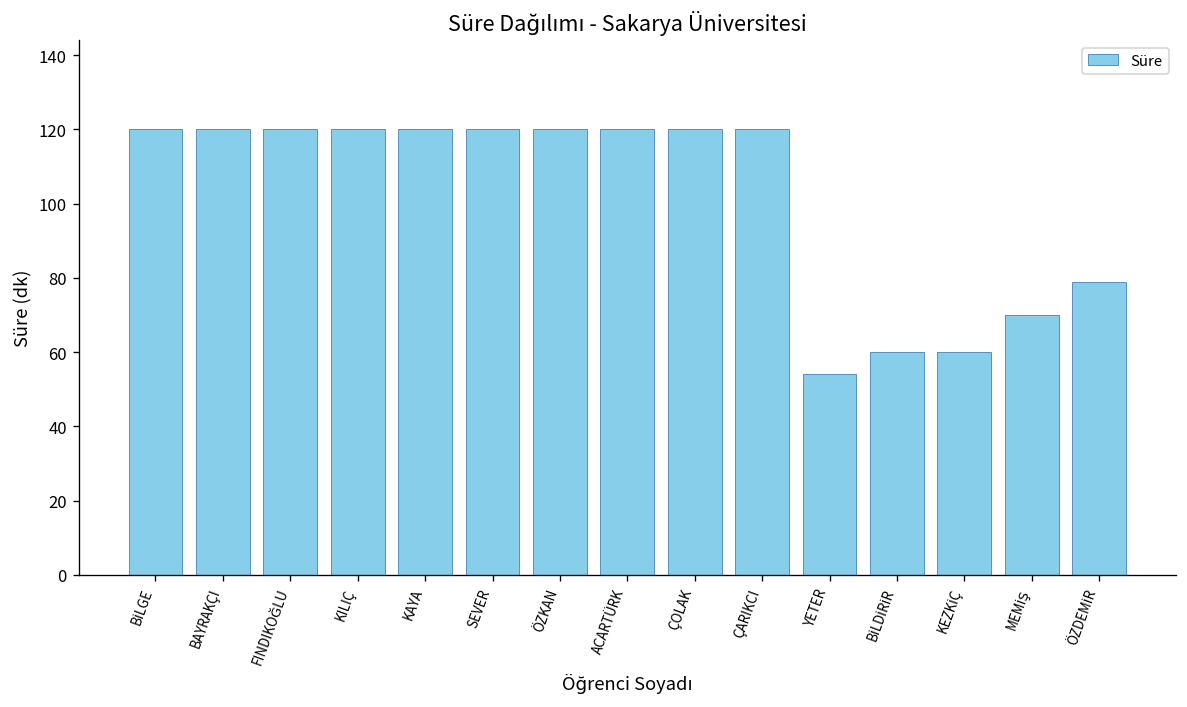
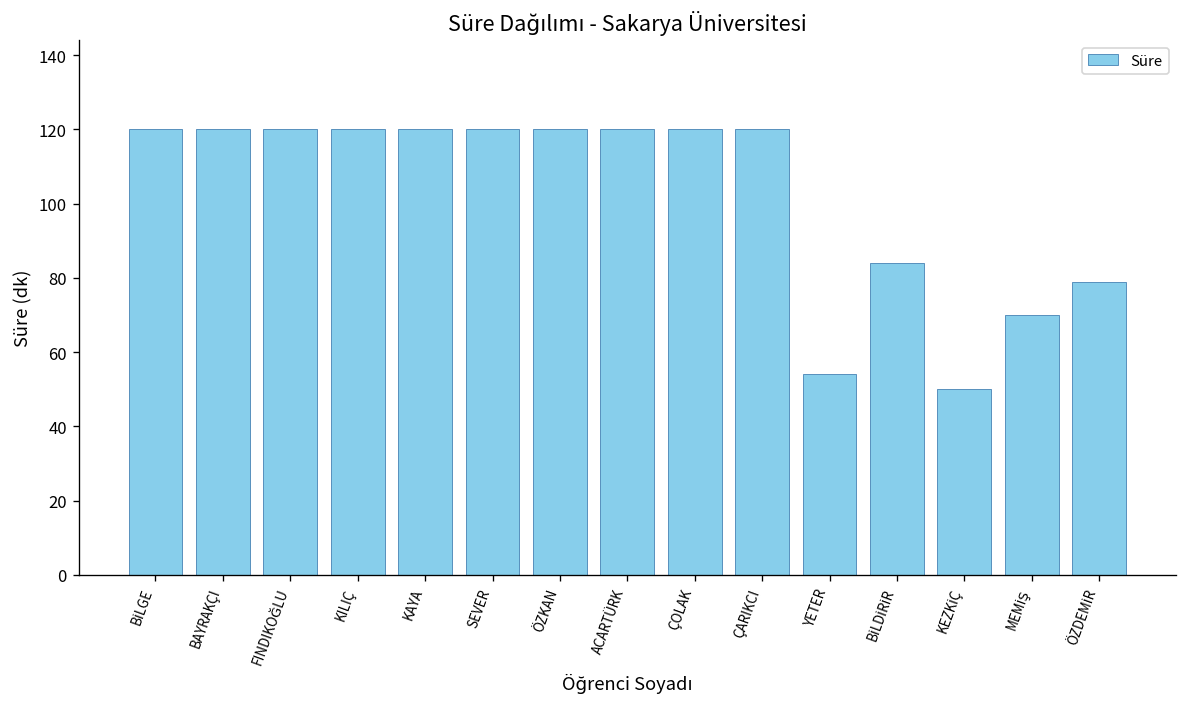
BİLDİRİR: 60 -> 84
KEZKİÇ: 60 -> 50
